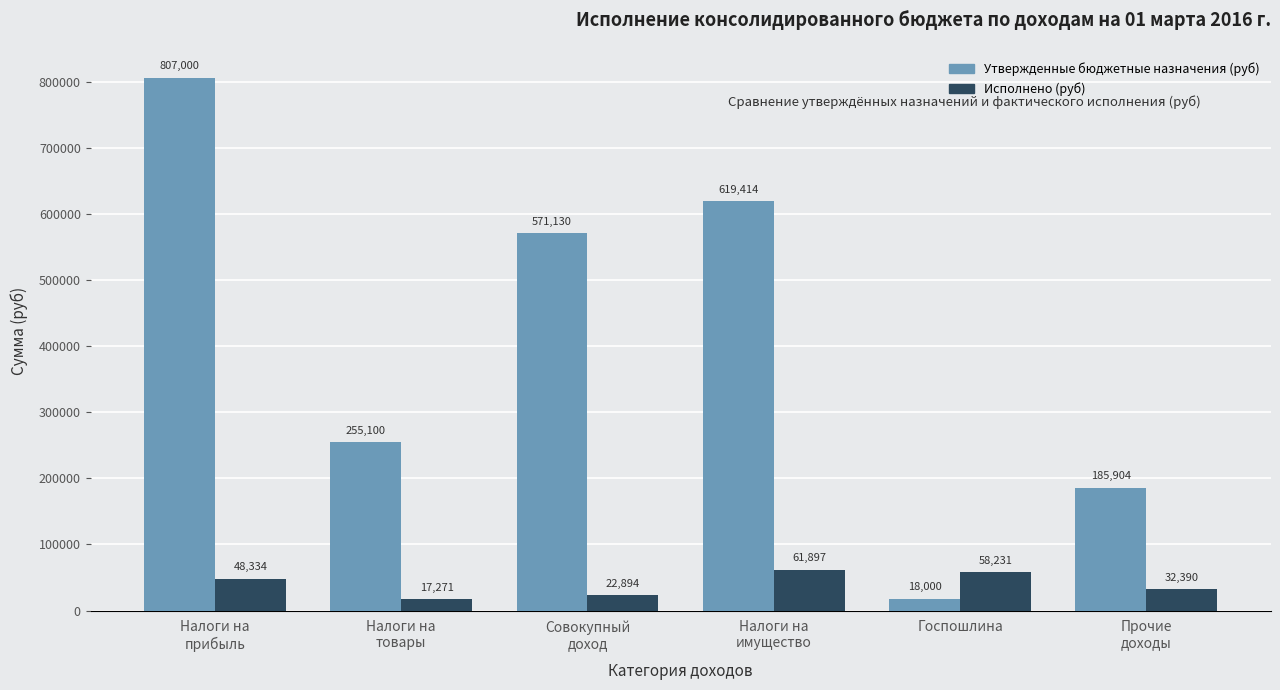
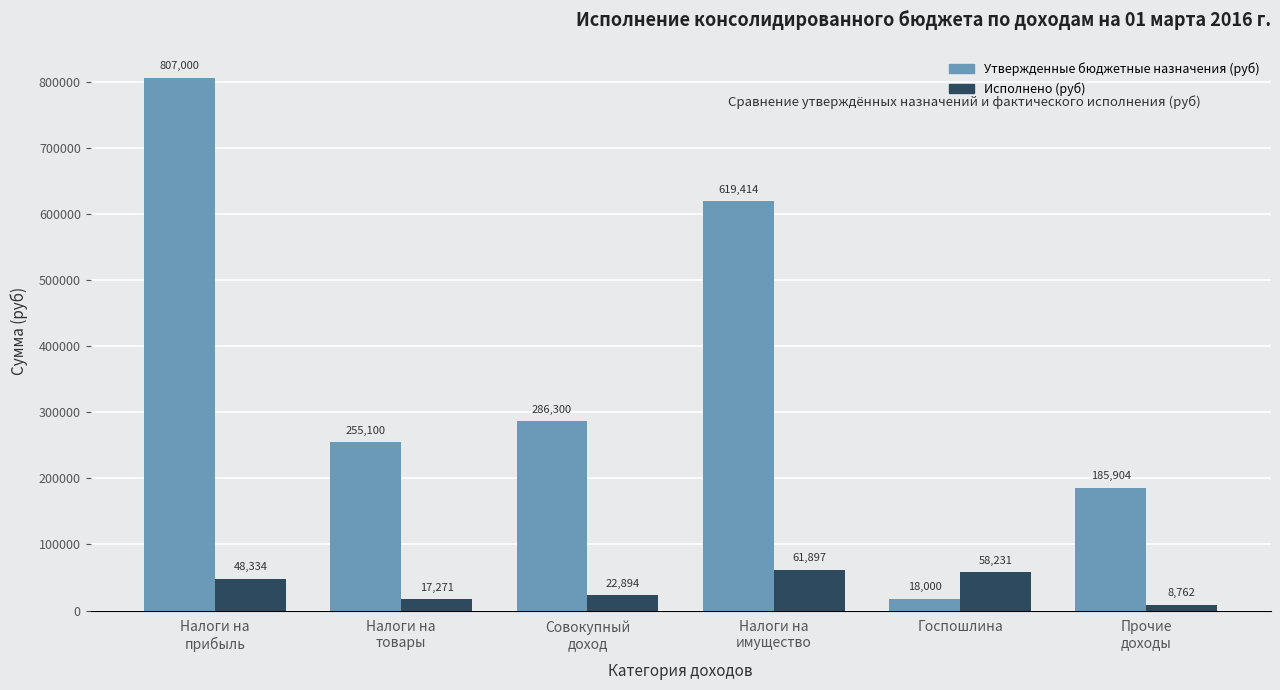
Утвержденные бюджетные назначения (руб), Совокупный доход: 571,130 -> 286,300
Исполнено (руб), Прочие доходы: 32,390 -> 8,762
